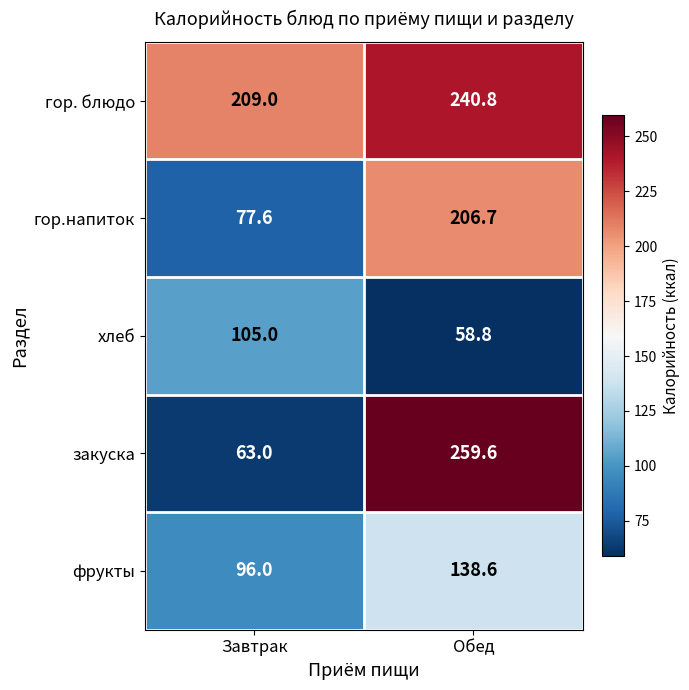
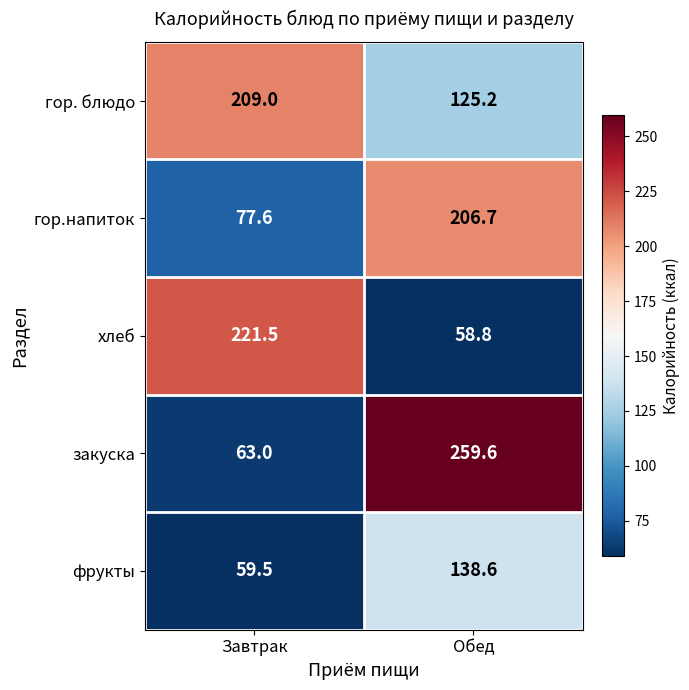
гор. блюдо, Обед: 240.8 -> 125.2
хлеб, Завтрак: 105.0 -> 221.5
фрукты, Завтрак: 96.0 -> 59.5
